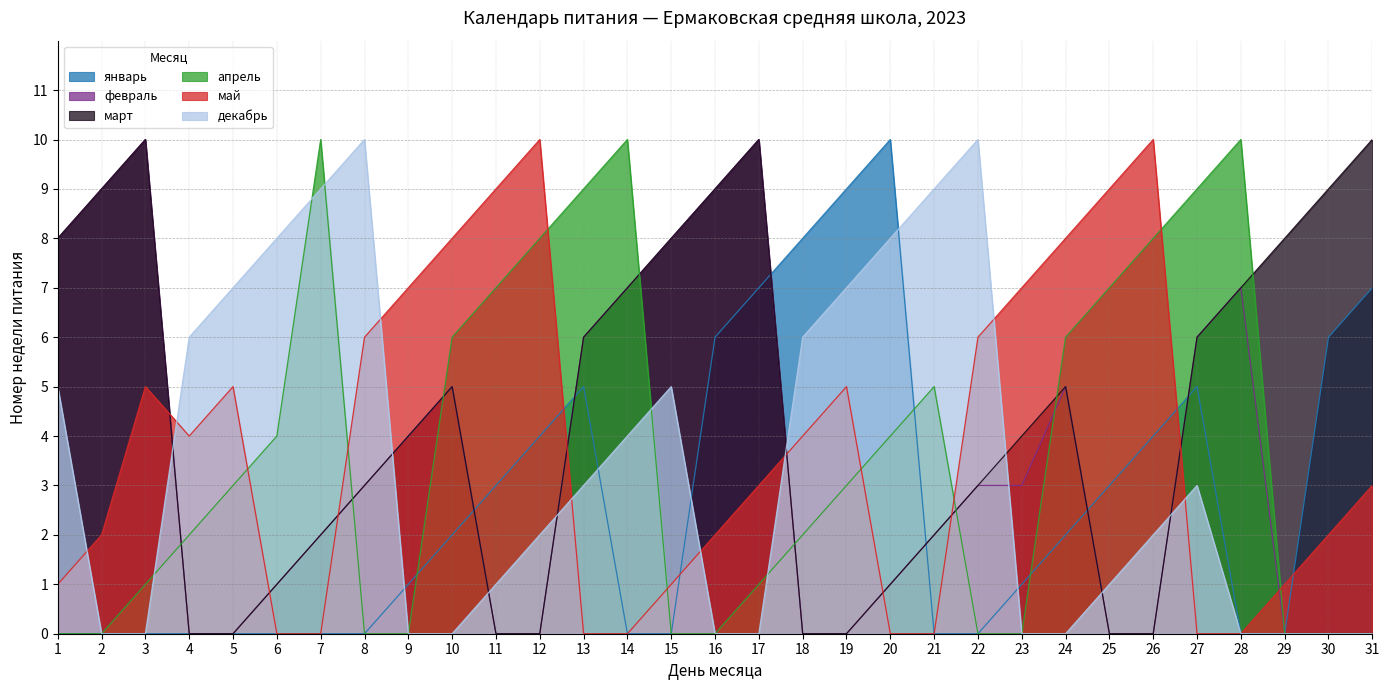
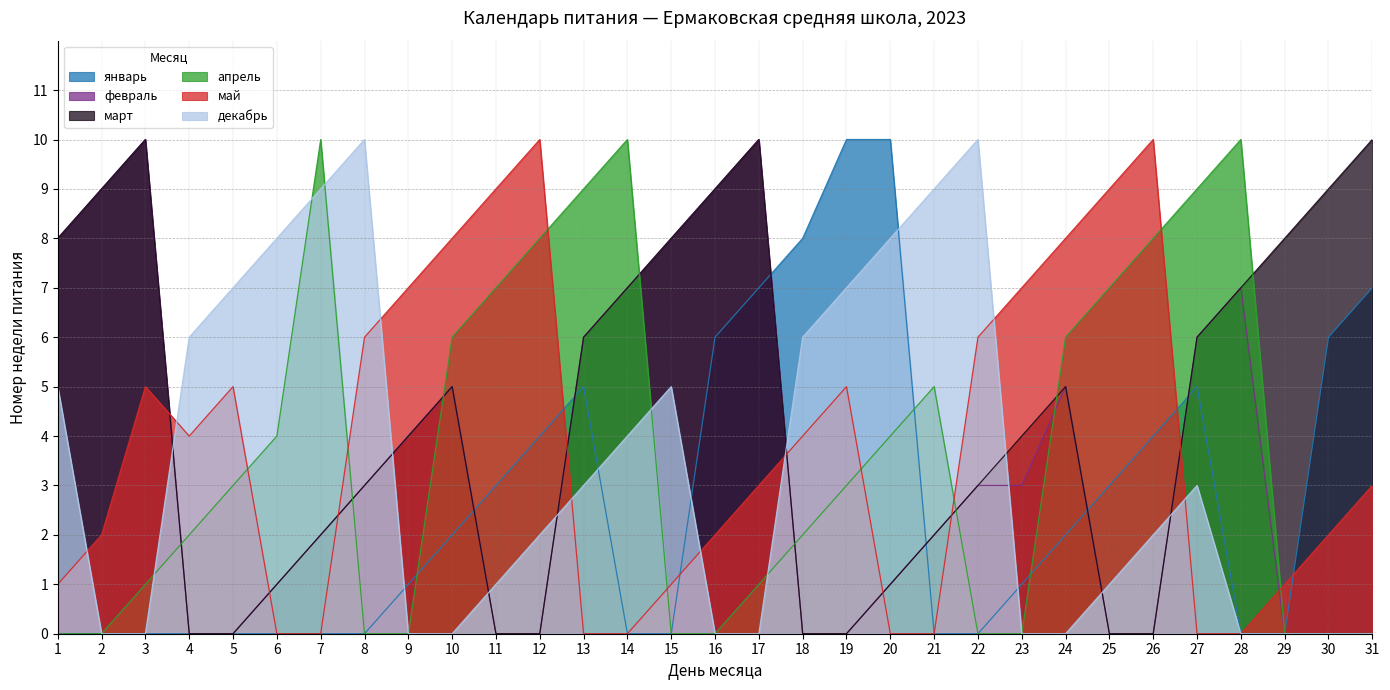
январь, 19: 9 -> 10
